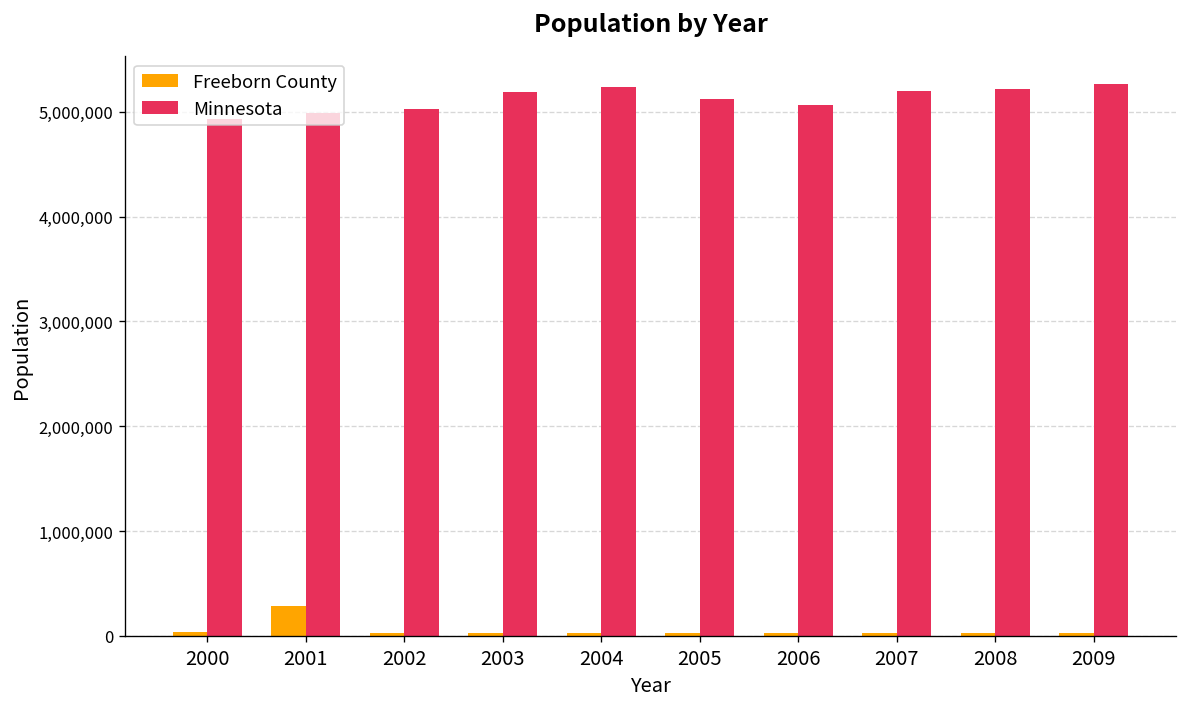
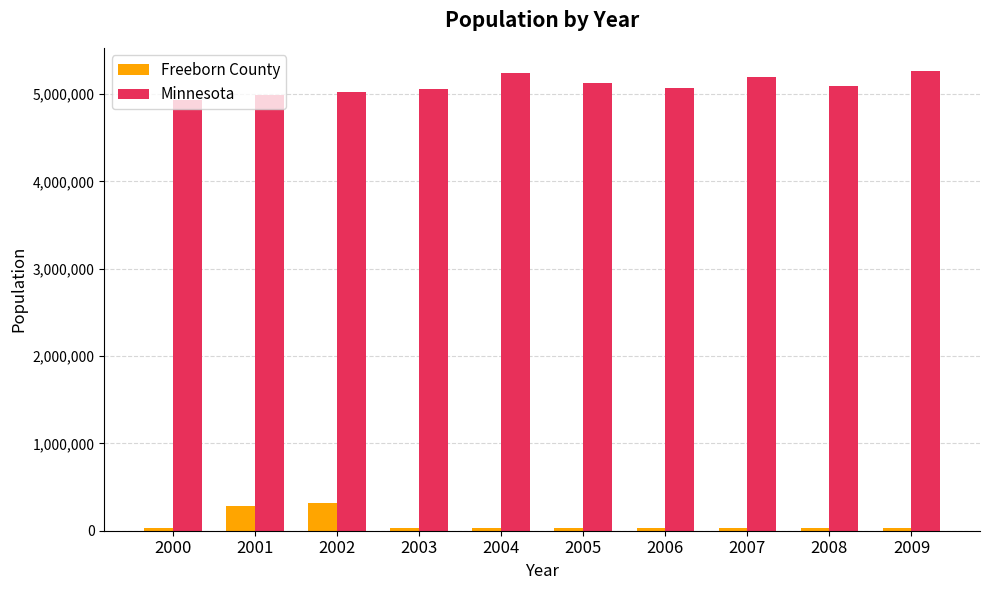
Freeborn County, 2002: 0 -> 300,000
Minnesota, 2003: 5,200,000 -> 5,100,000
Minnesota, 2008: 5,200,000 -> 5,100,000
